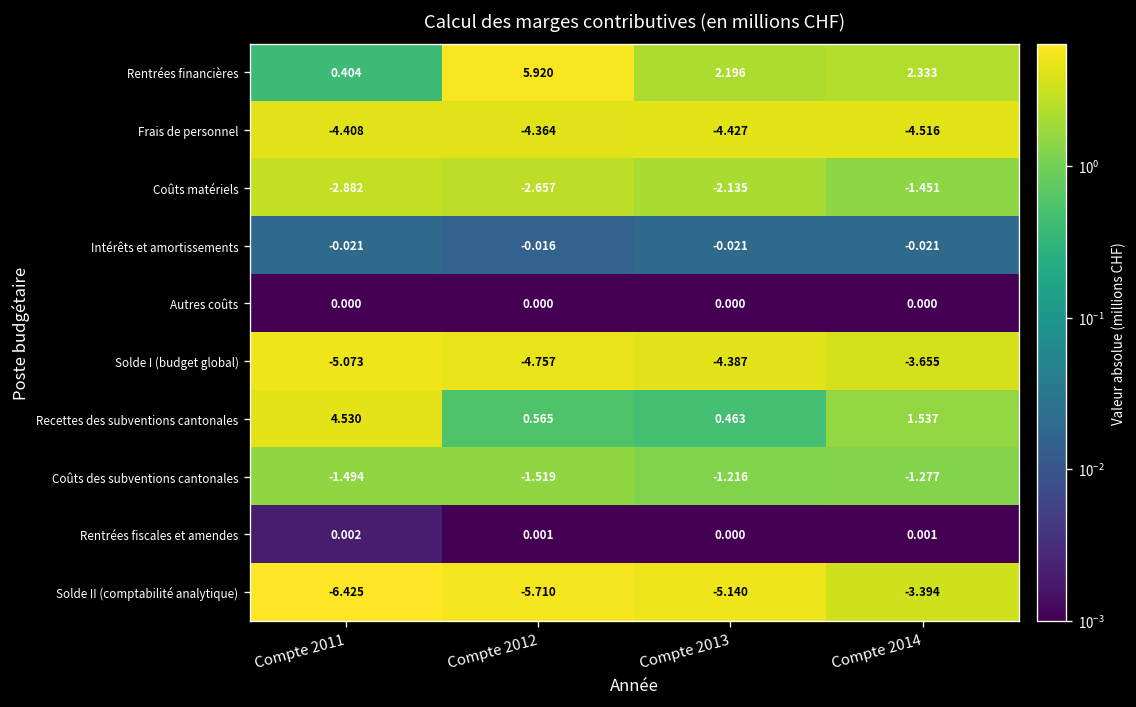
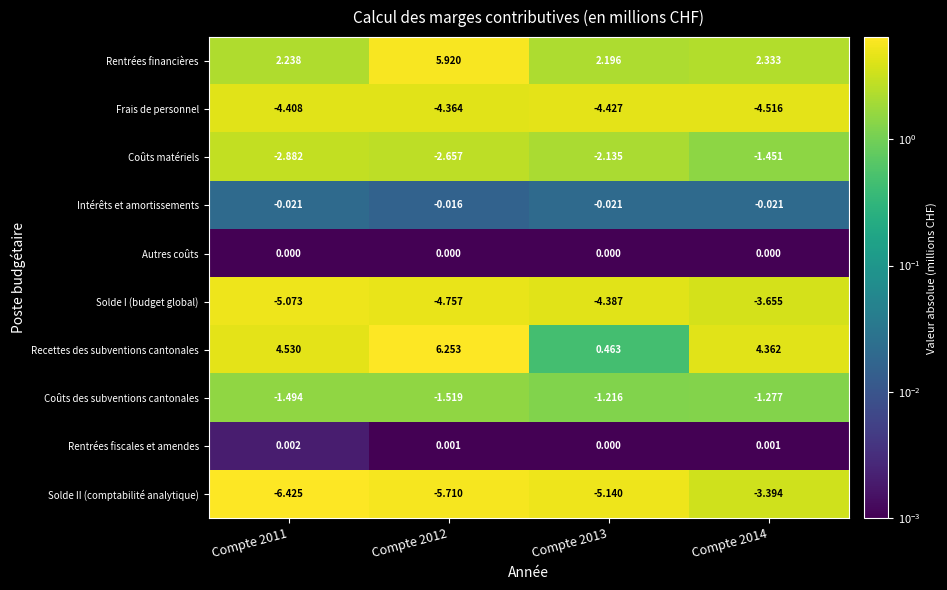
Rentrées financières, Compte 2011: 0.404 -> 2.238
Recettes des subventions cantonales, Compte 2012: 0.565 -> 6.253
Recettes des subventions cantonales, Compte 2014: 1.537 -> 4.362
